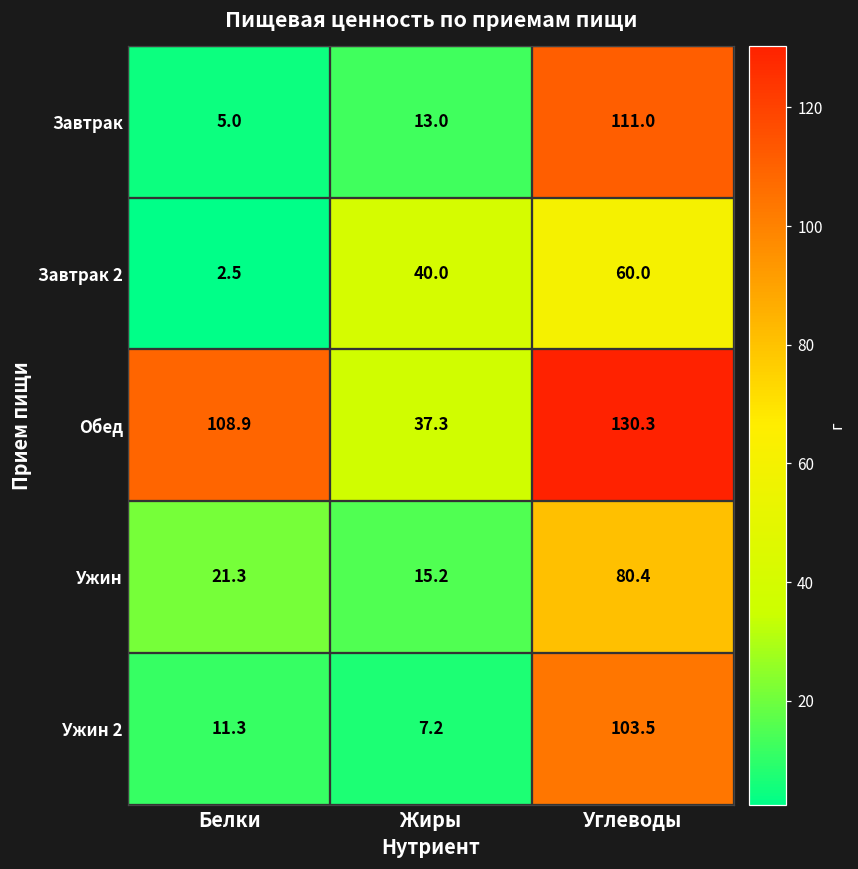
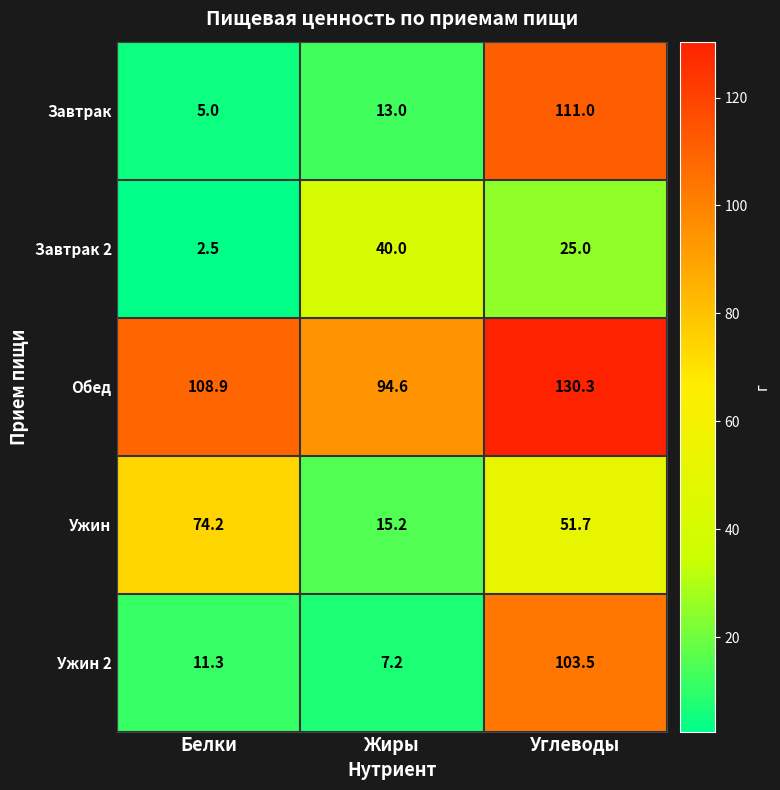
Завтрак 2, Углеводы: 60.0 -> 25.0
Обед, Жиры: 37.3 -> 94.6
Ужин, Белки: 21.3 -> 74.2
Ужин, Углеводы: 80.4 -> 51.7
